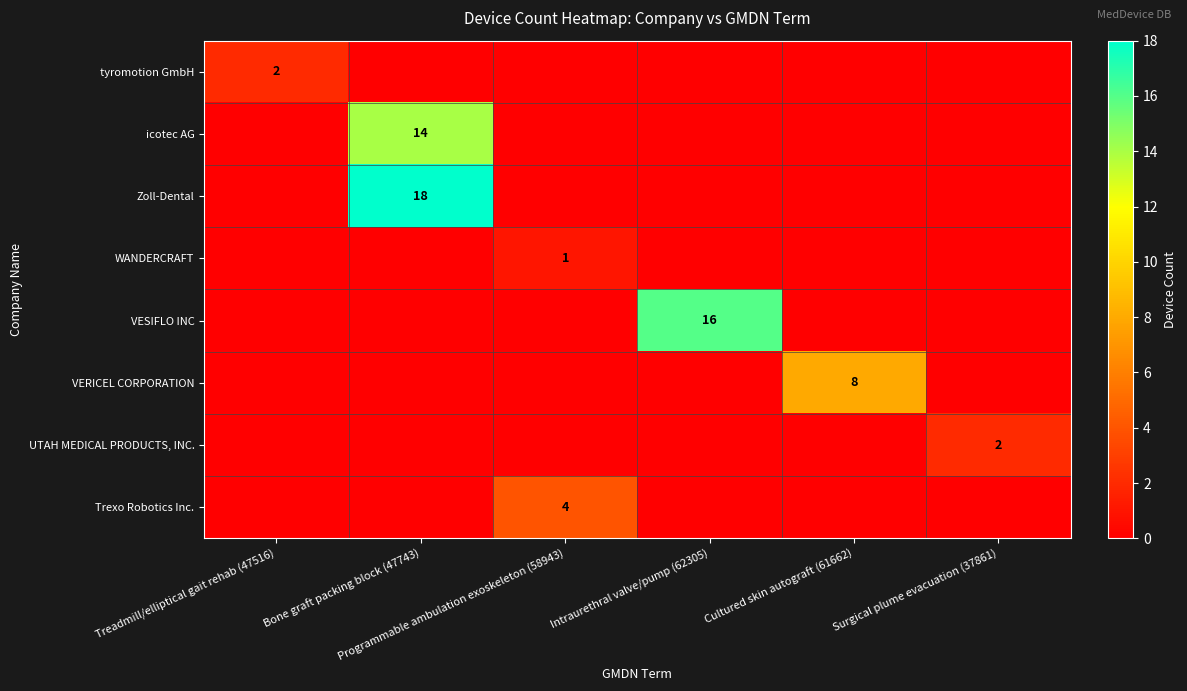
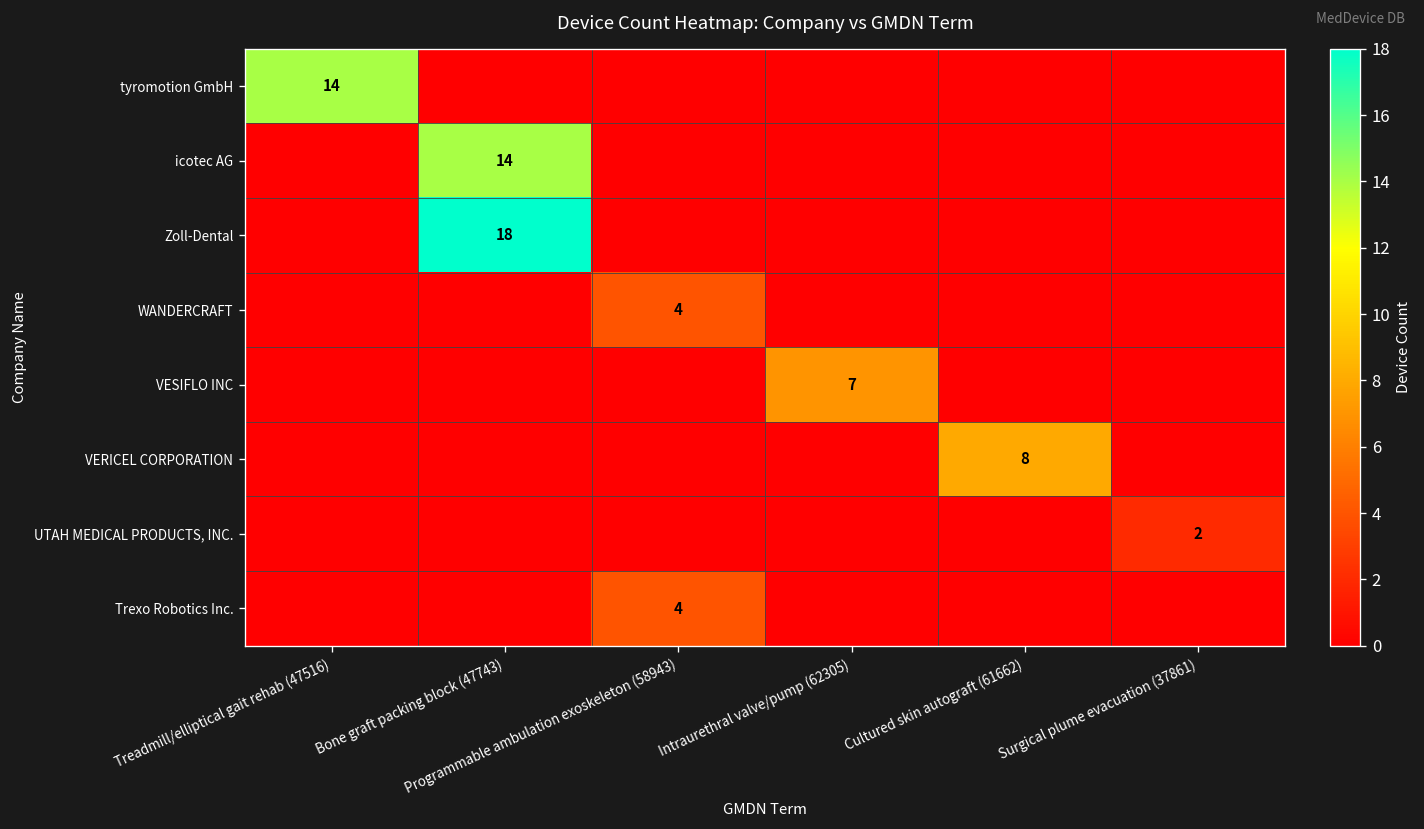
tyromotion GmbH, Treadmill/elliptical gait rehab (47516): 2 -> 14
WANDERCRAFT, Programmable ambulation exoskeleton (58943): 1 -> 4
VESIFLO INC, Intraurethral valve/pump (62305): 16 -> 7
